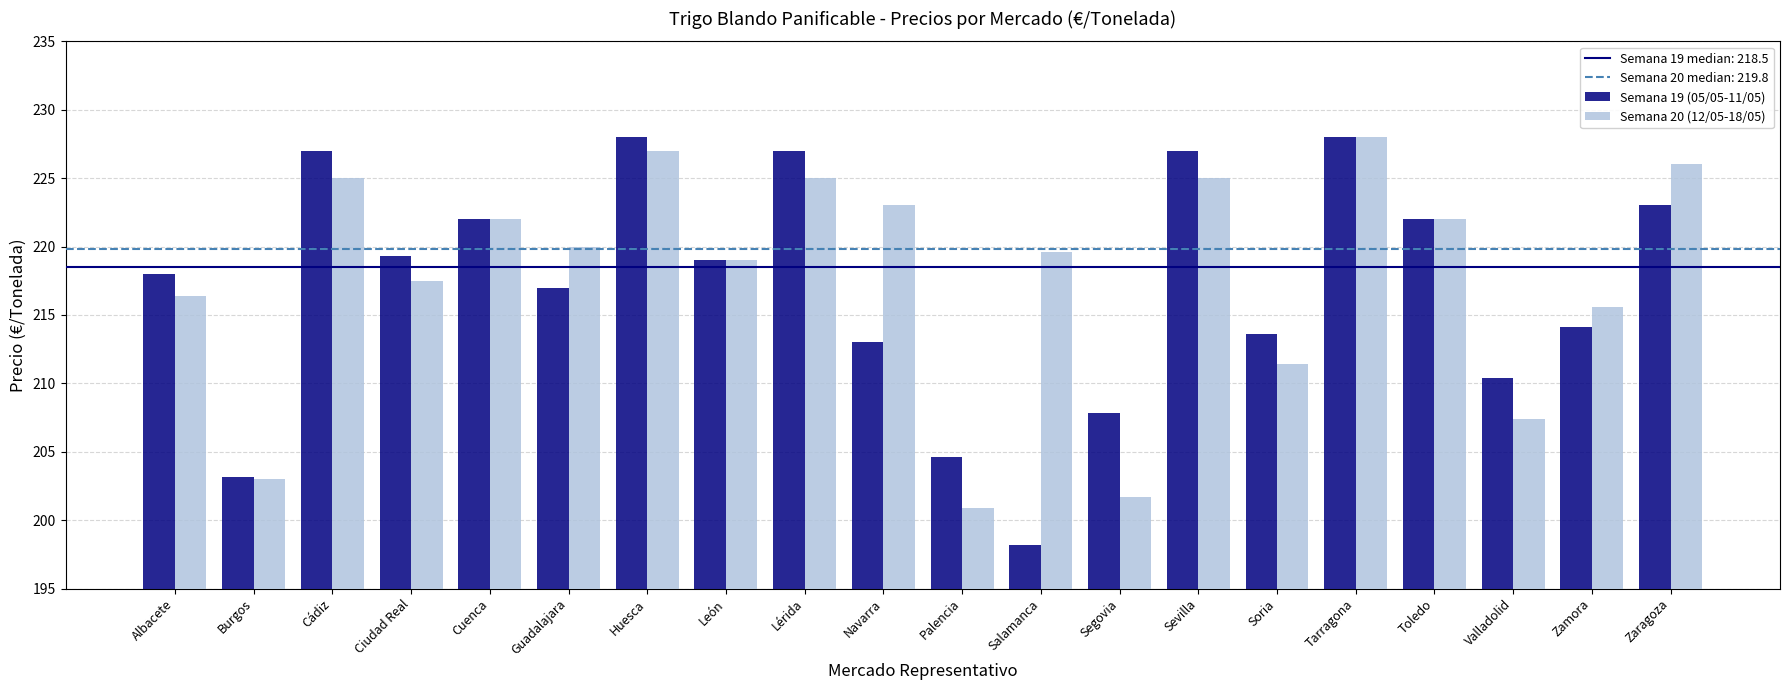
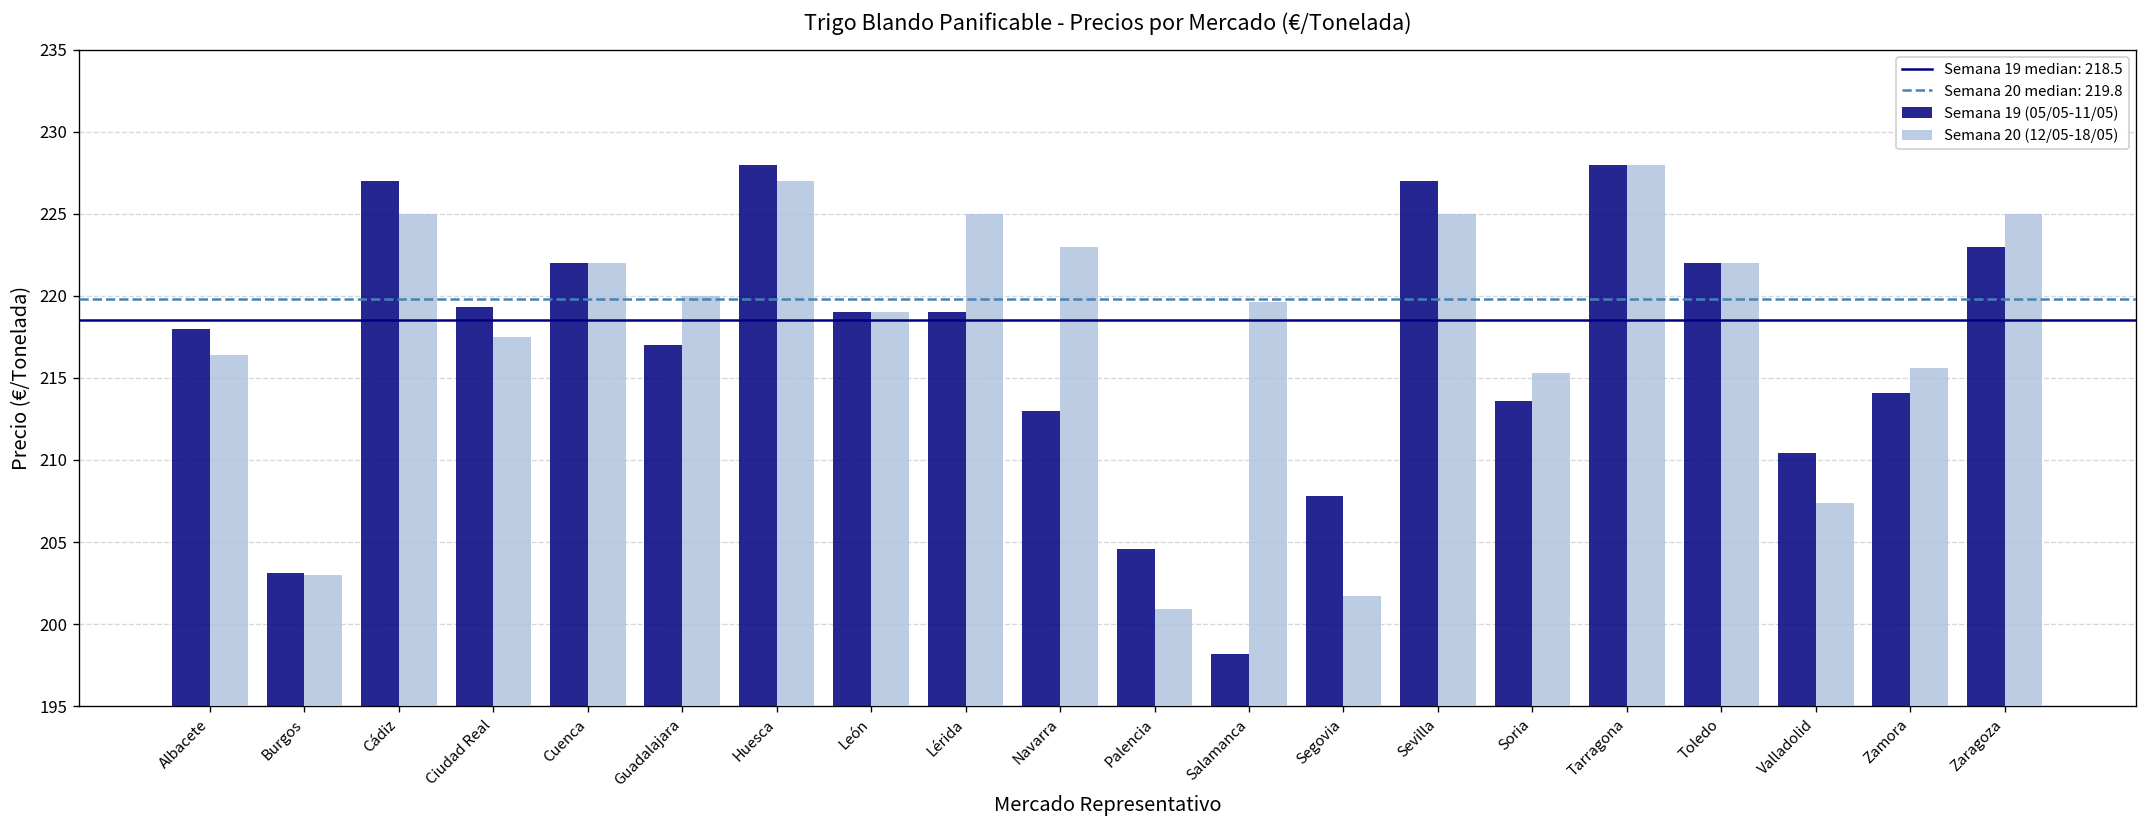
Semana 19 (05/05-11/05), Lérida: 227 -> 219
Semana 20 (12/05-18/05), Soria: 211.4 -> 215.3
Semana 20 (12/05-18/05), Zaragoza: 226 -> 225
